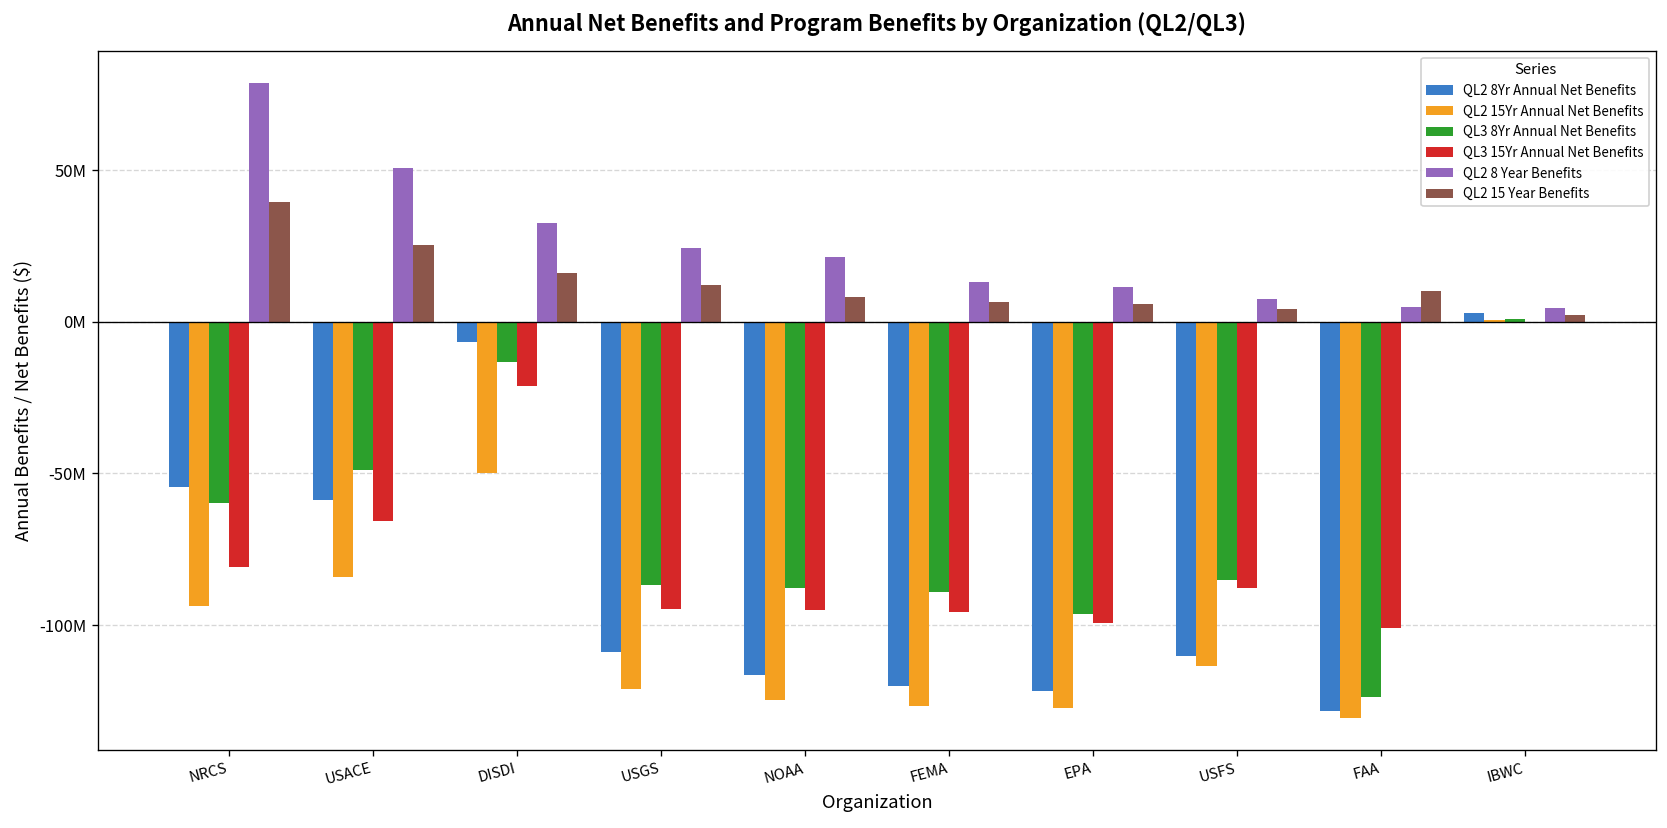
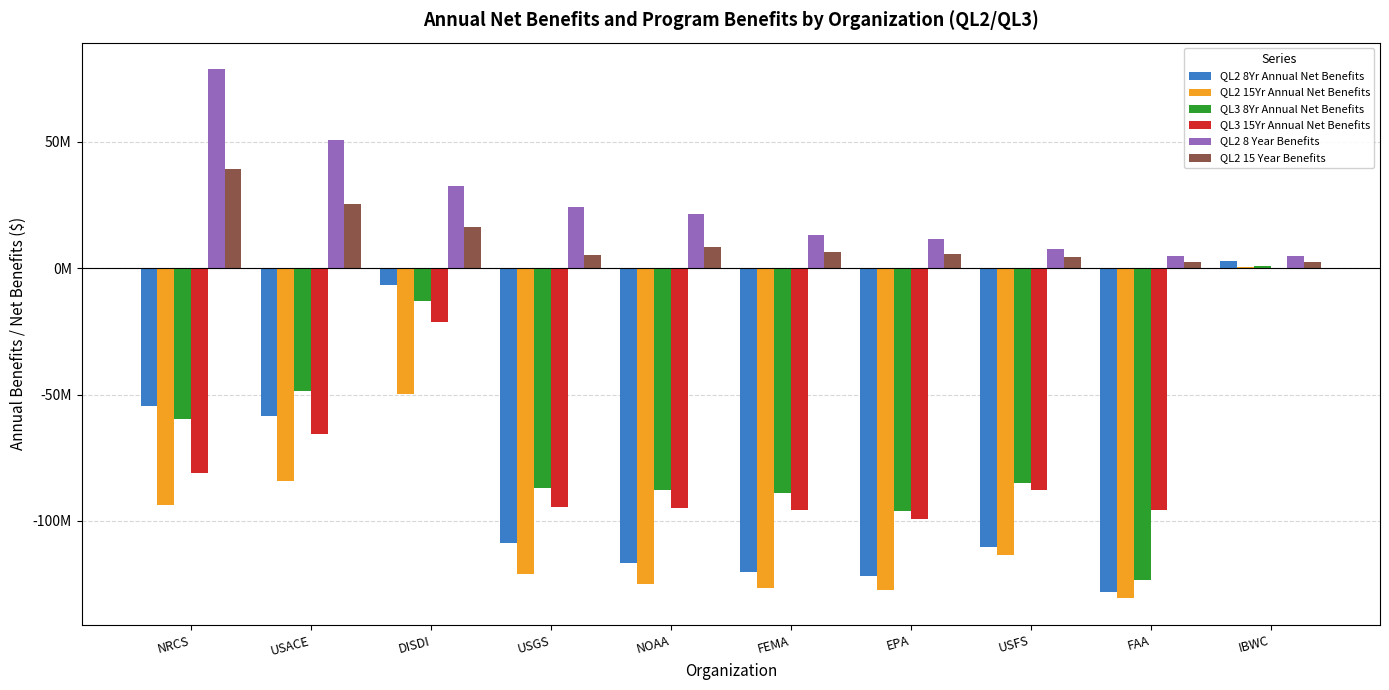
QL2 15 Year Benefits, USGS: 12000000 -> 5000000
QL3 15Yr Annual Net Benefits, FAA: -101000000 -> -96000000
QL2 15 Year Benefits, FAA: 10000000 -> 2000000
